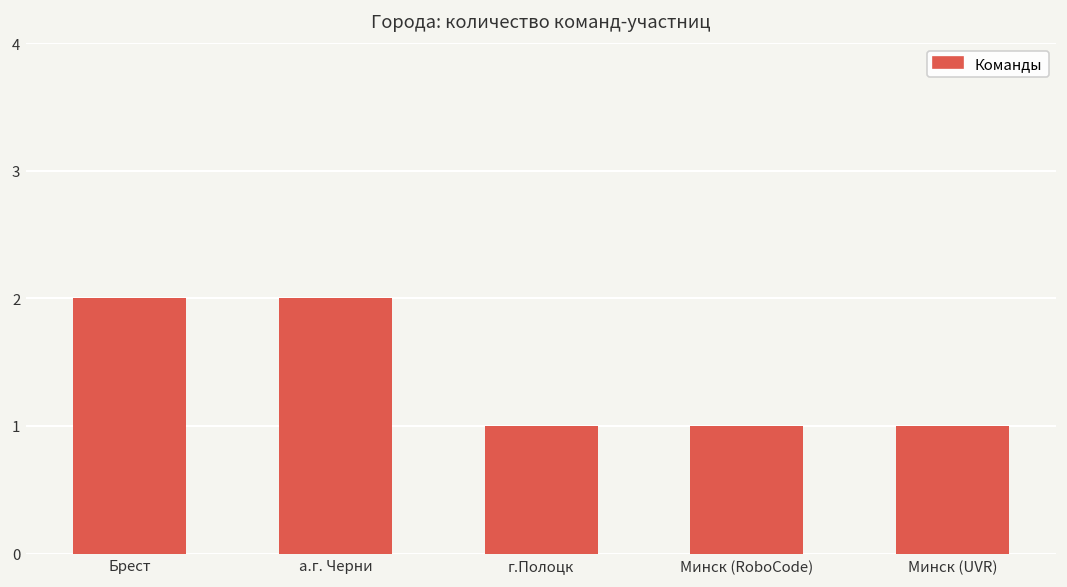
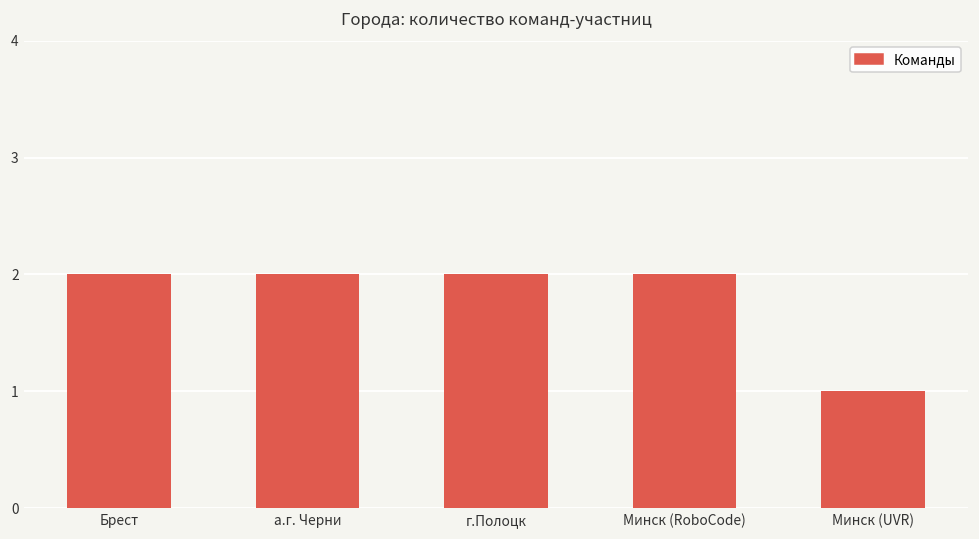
г.Полоцк: 1 -> 2
Минск (RoboCode): 1 -> 2
